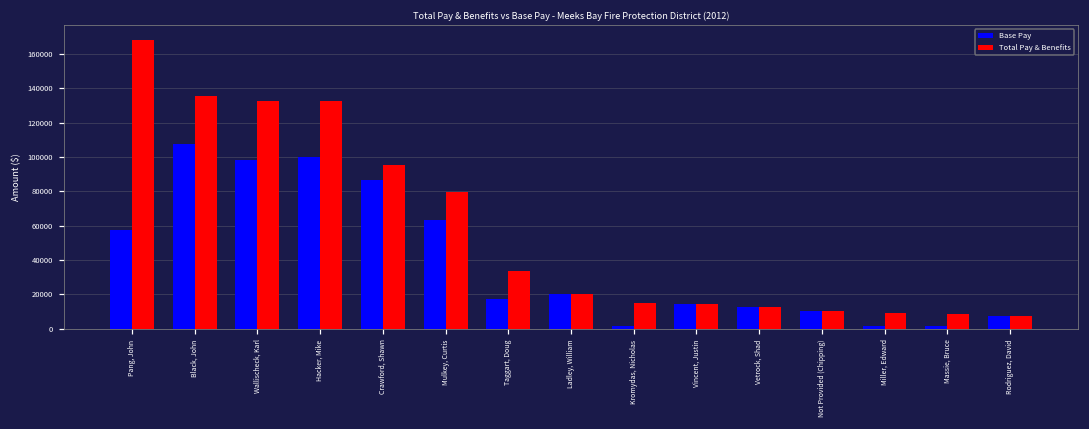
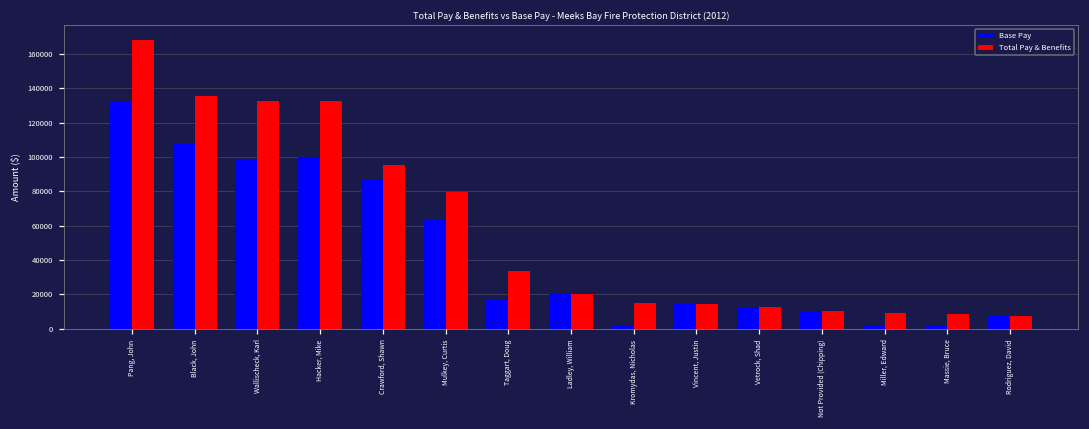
Base Pay, Pang, John: 57000 -> 132000
